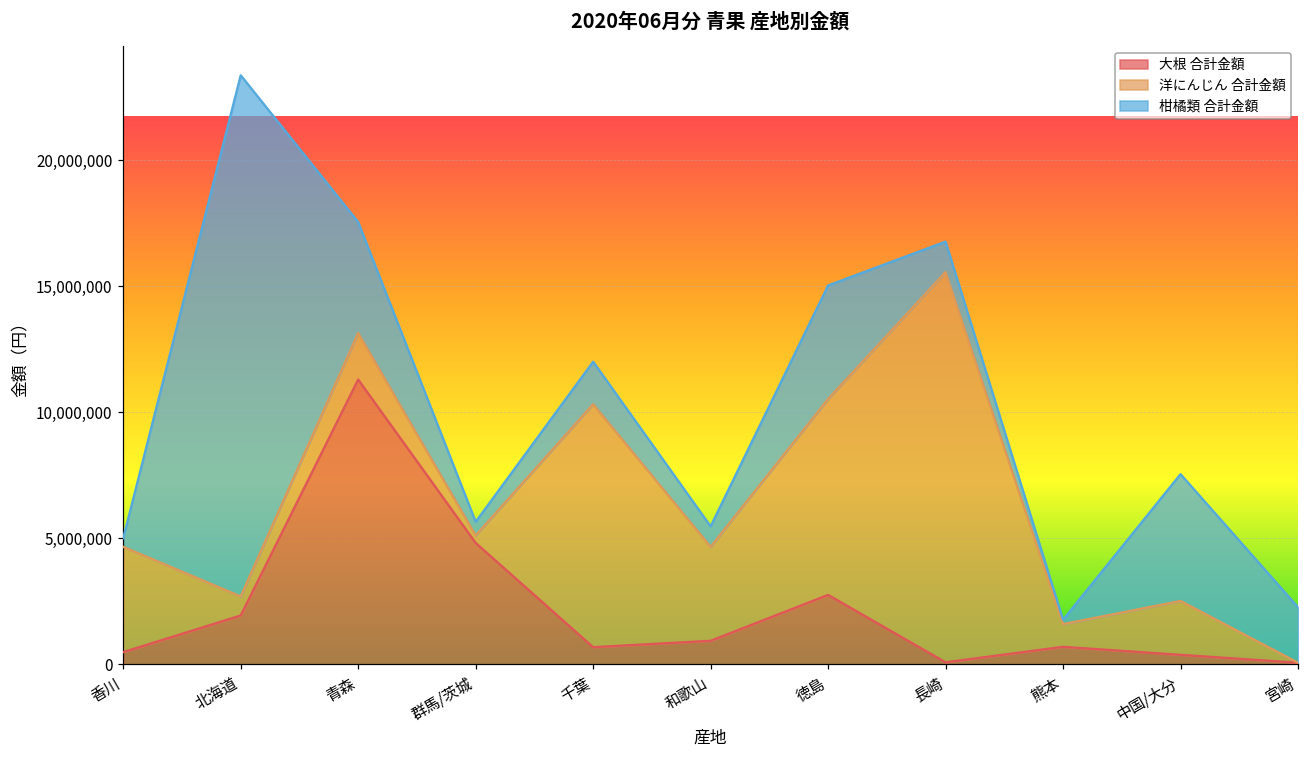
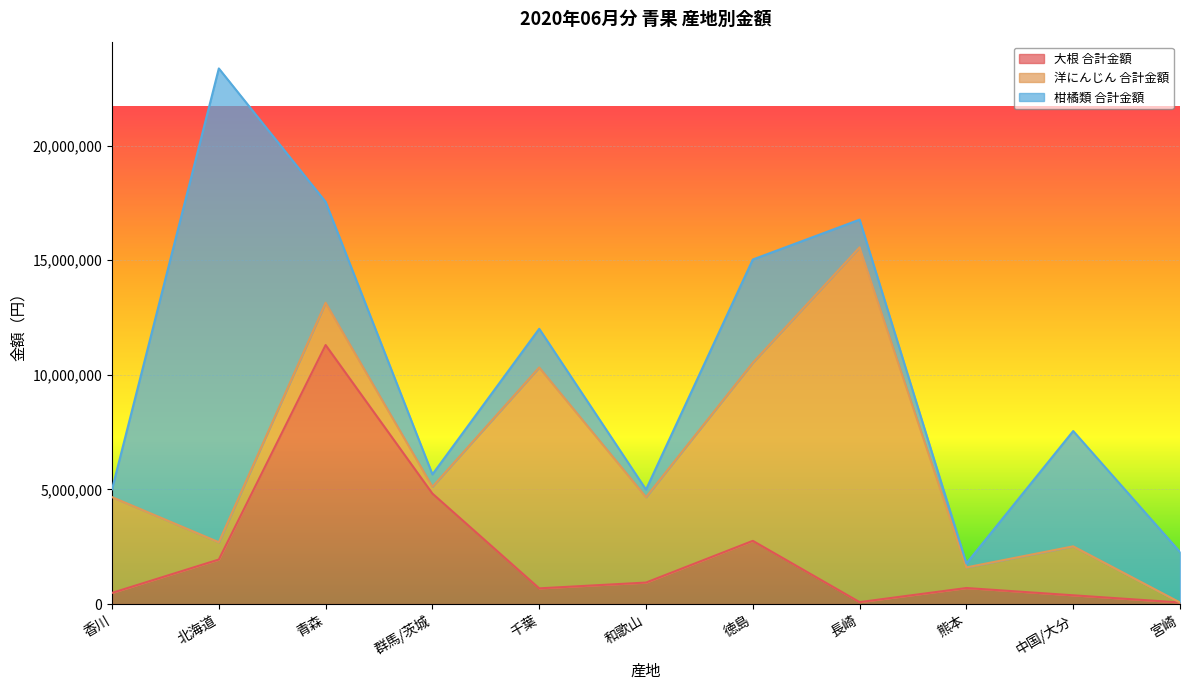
柑橘類 合計金額, 和歌山: 800,000 -> 300,000
